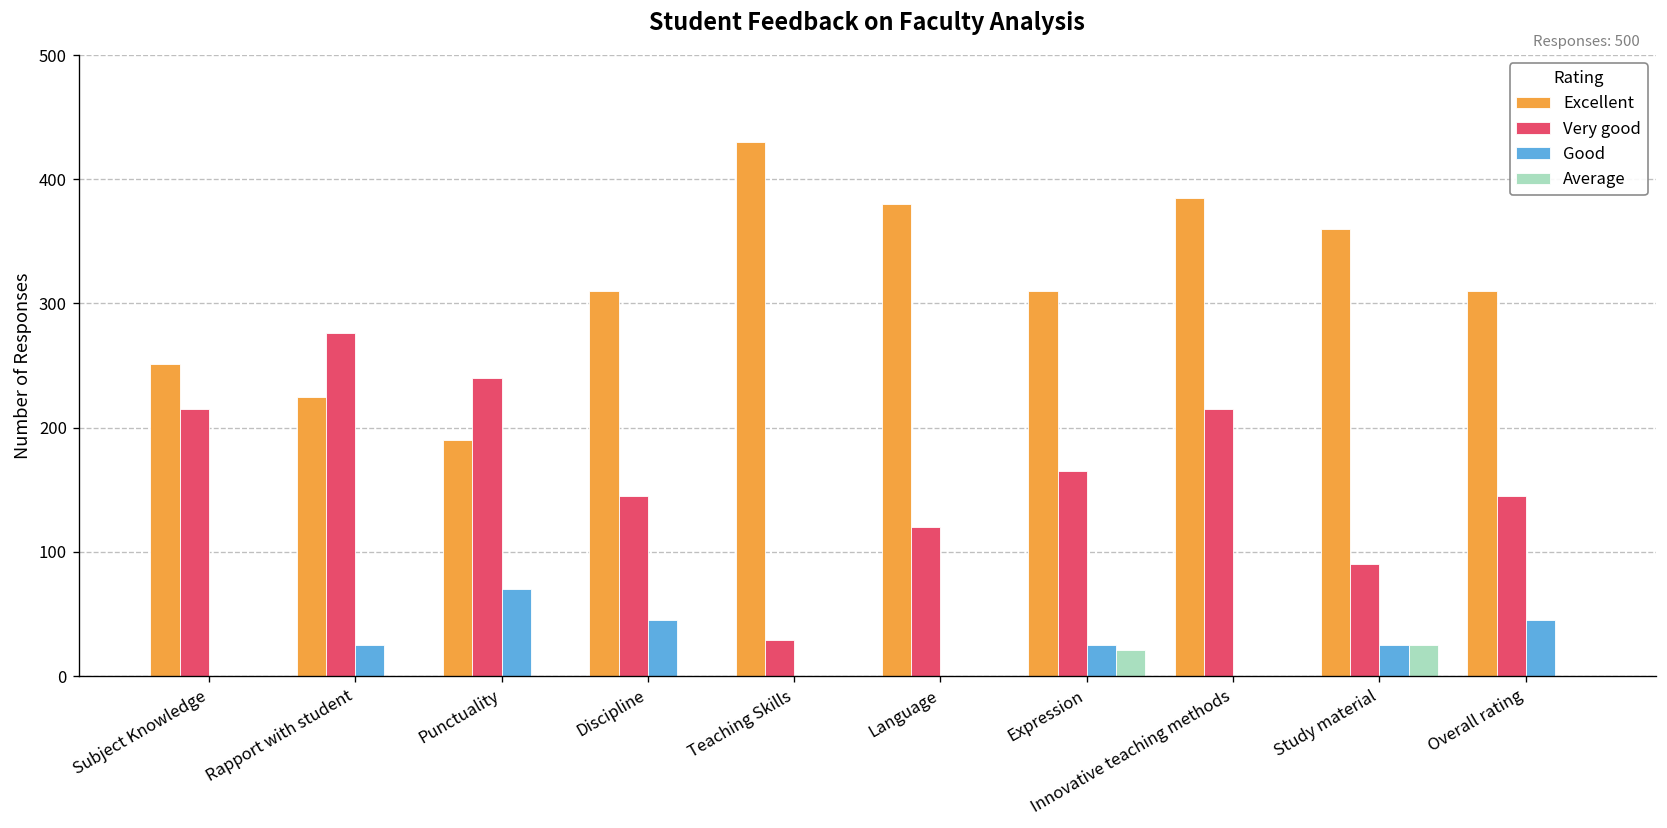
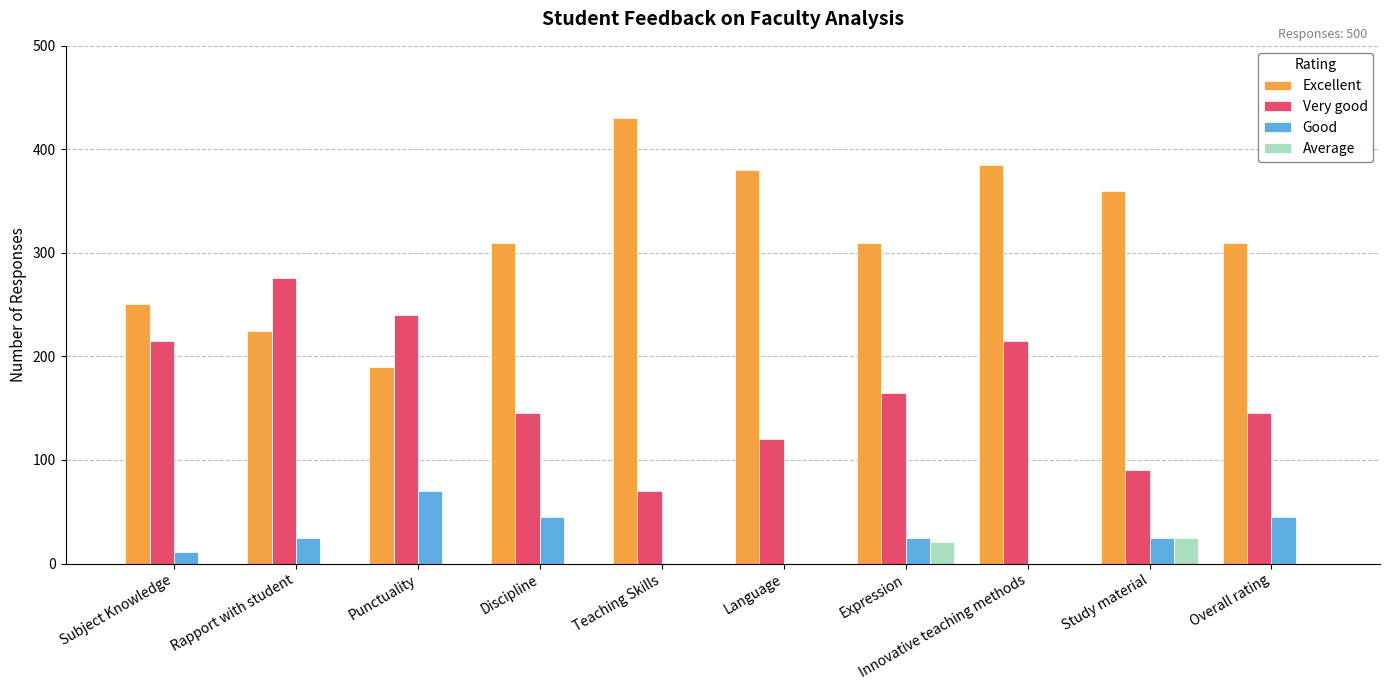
Good, Subject Knowledge: 0 -> 11
Very good, Teaching Skills: 29 -> 70
